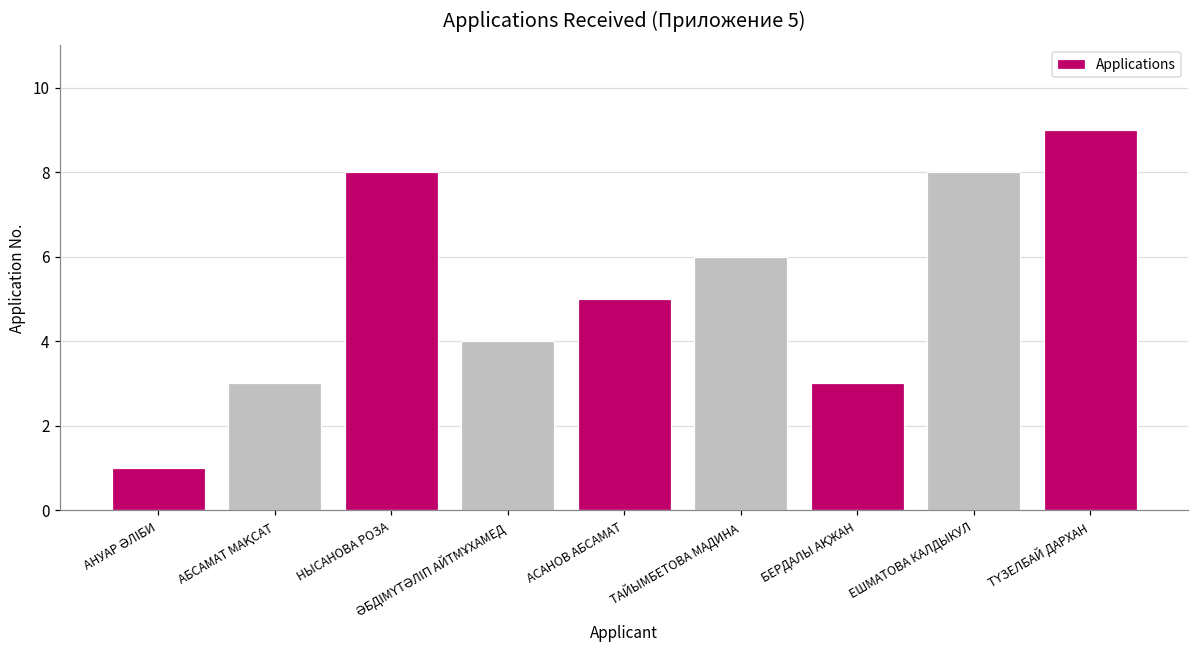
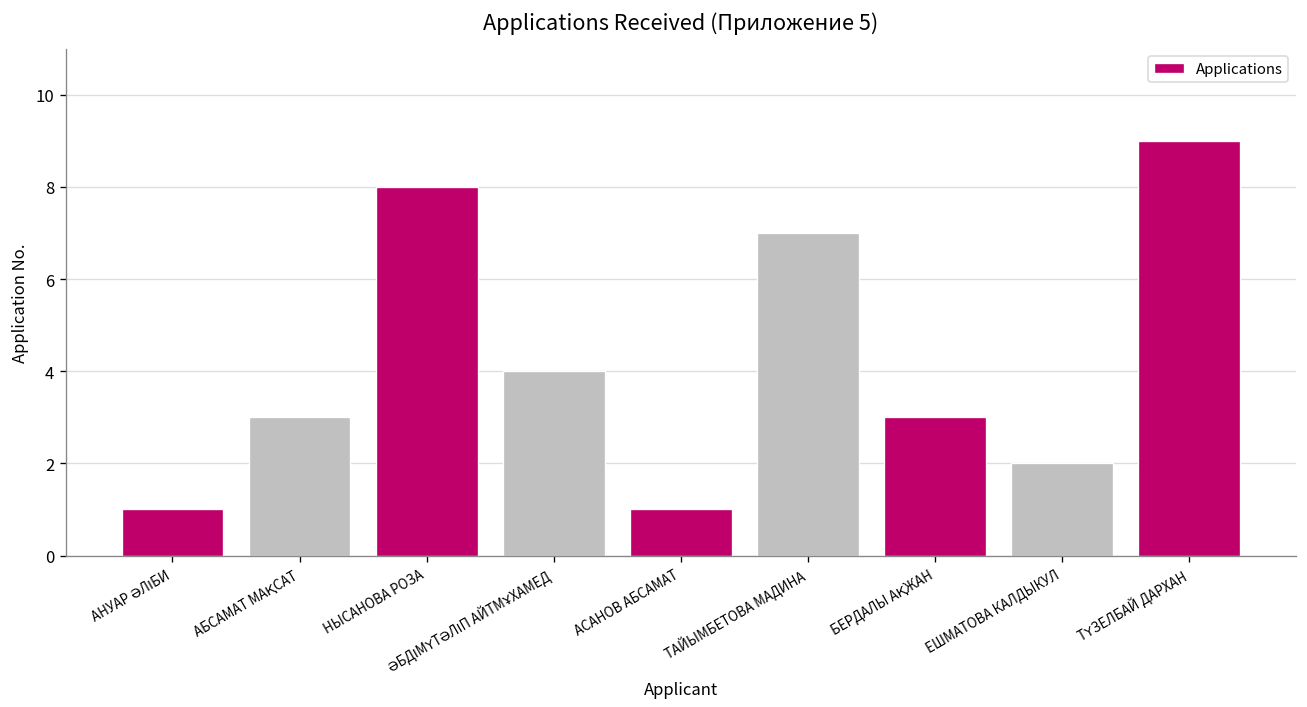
АСАНОВ АБСАМАТ: 5 -> 1
ТАЙЫМБЕТОВА МАДИНА: 6 -> 7
ЕШМАТОВА КАЛДЫКУЛ: 8 -> 2
